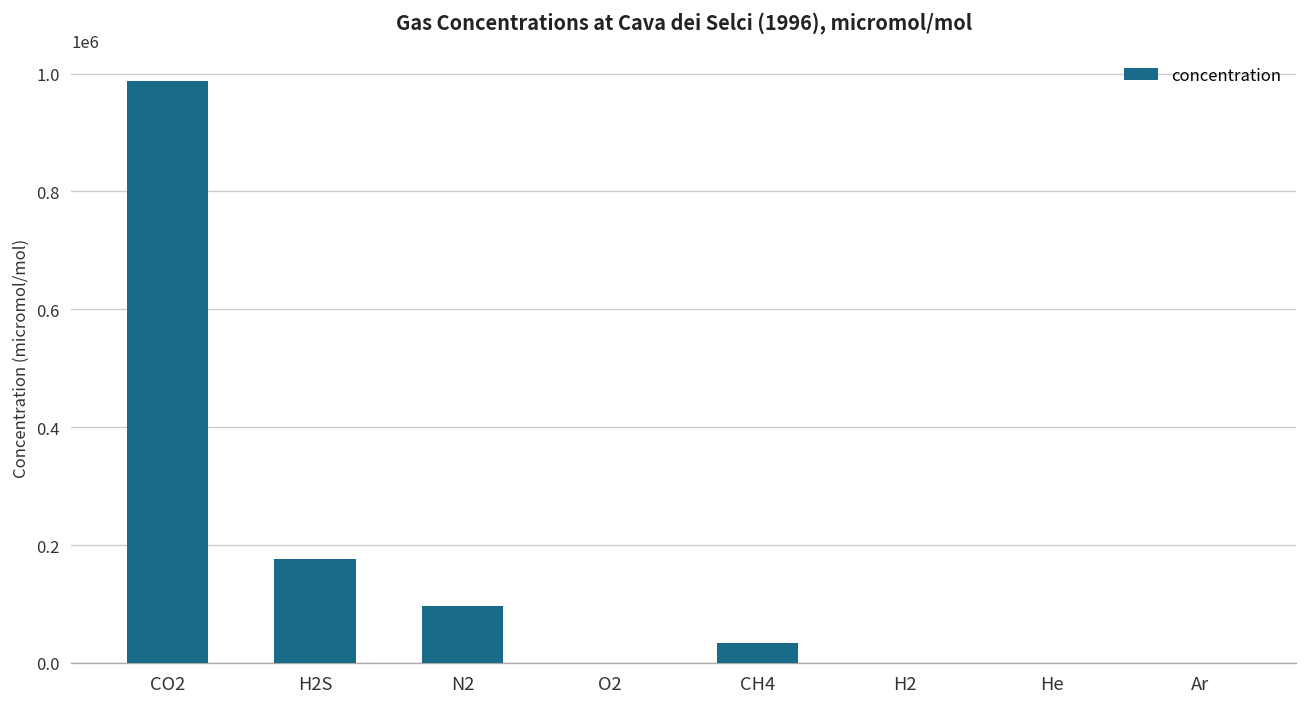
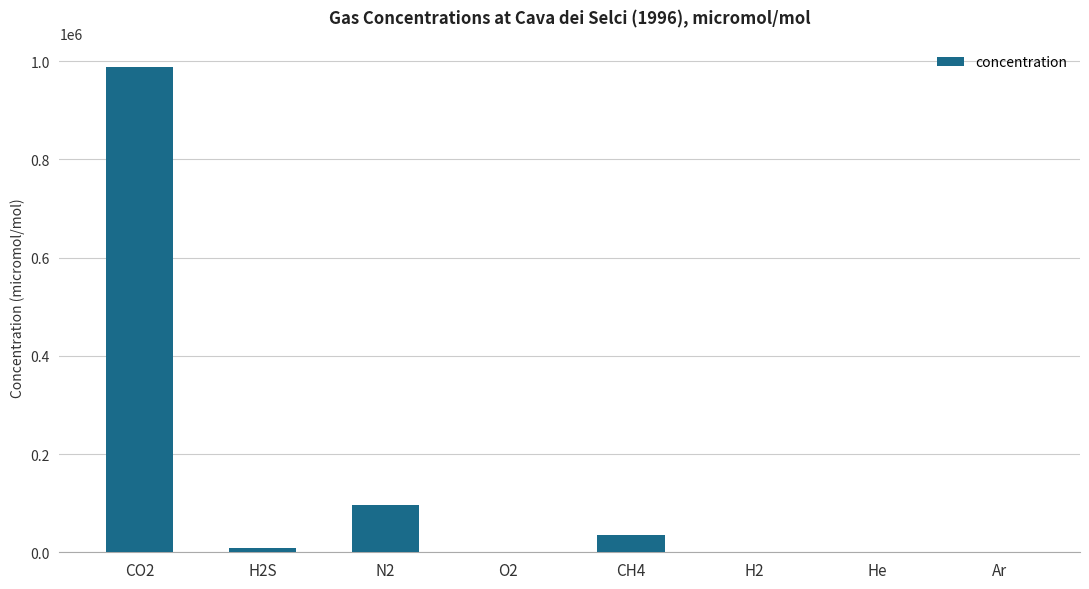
H2S: 180000 -> 10000
